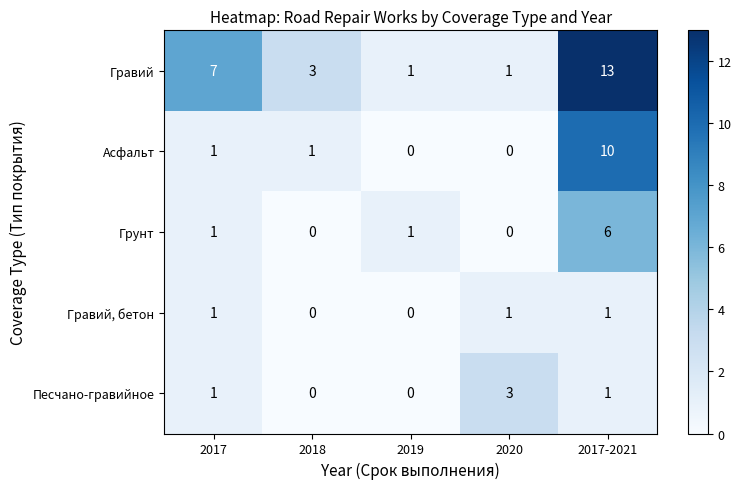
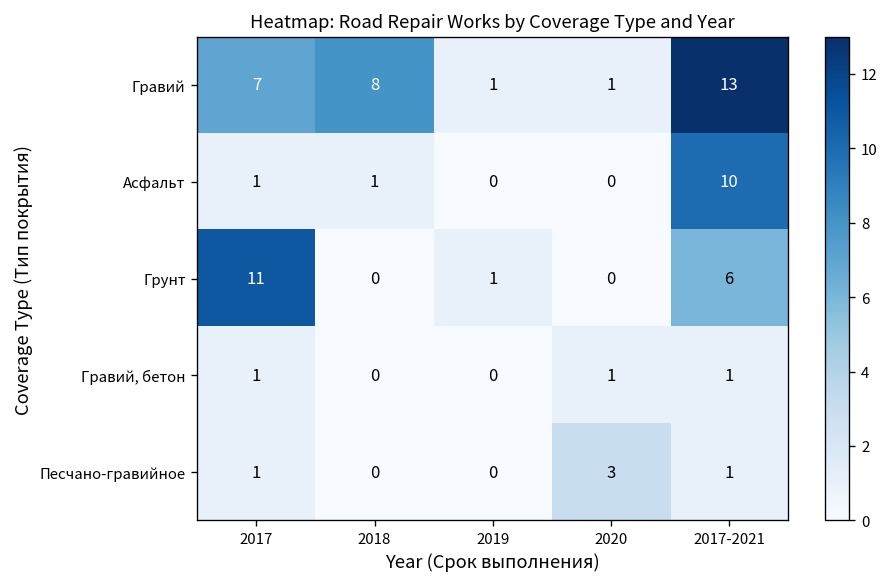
Гравий, 2018: 3 -> 8
Грунт, 2017: 1 -> 11
